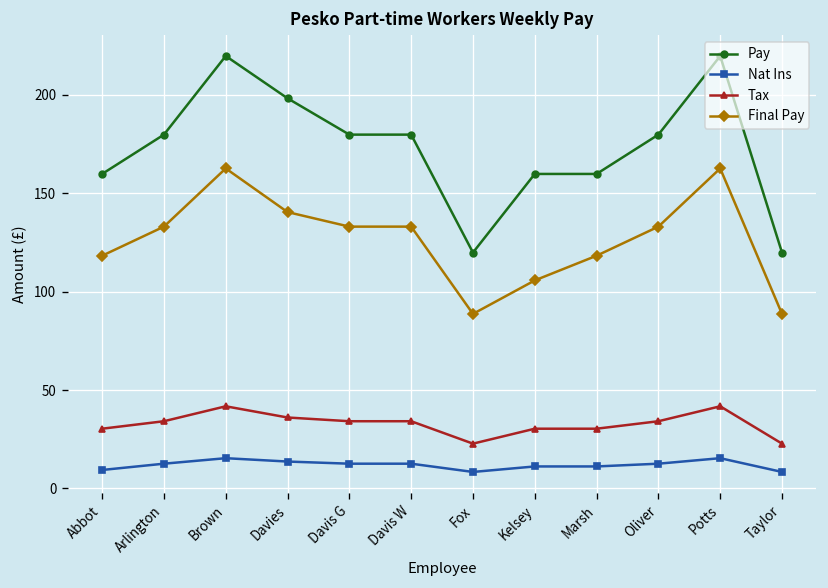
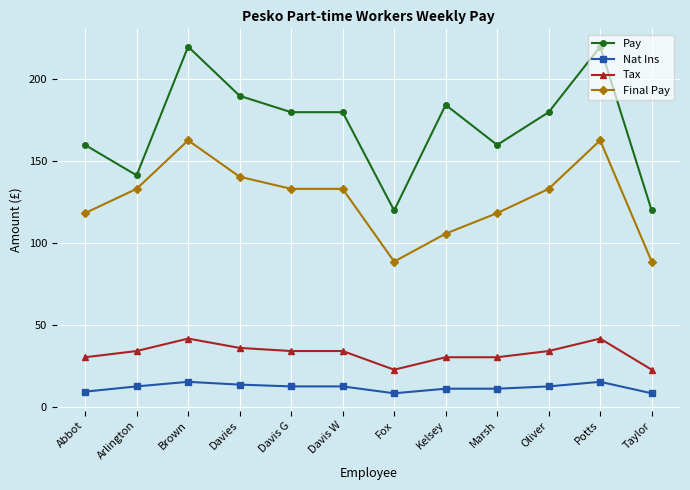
Pay, Arlington: 180 -> 141
Pay, Davies: 198 -> 190
Pay, Kelsey: 160 -> 184
